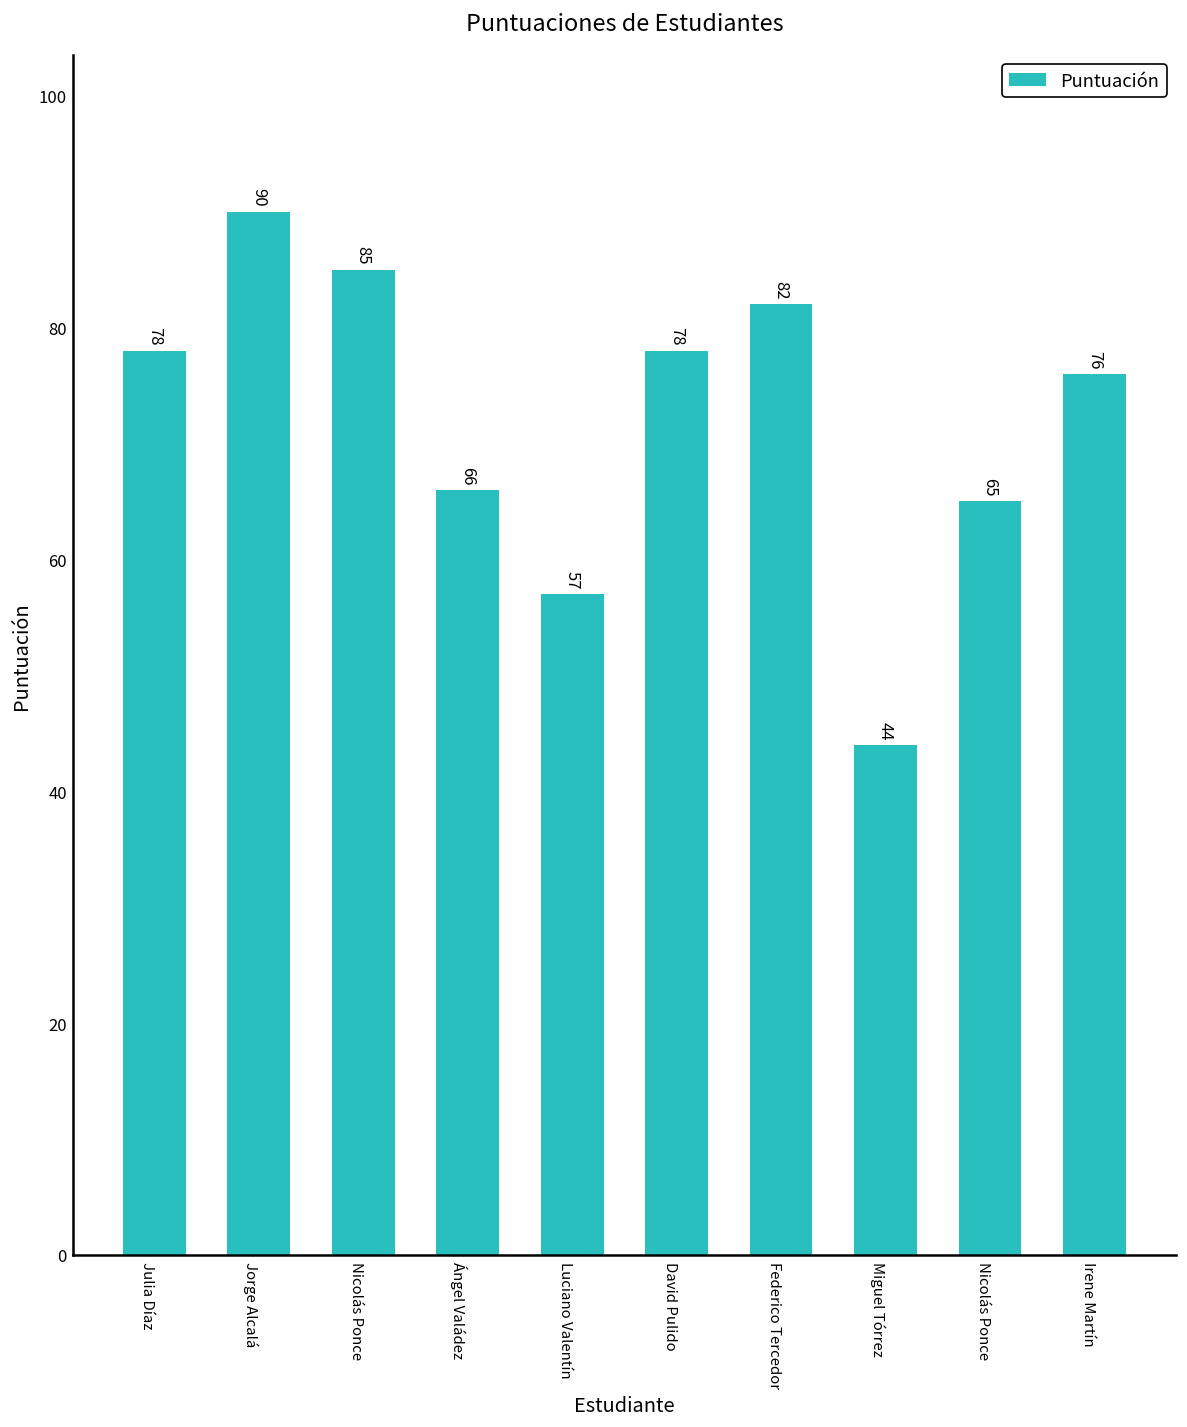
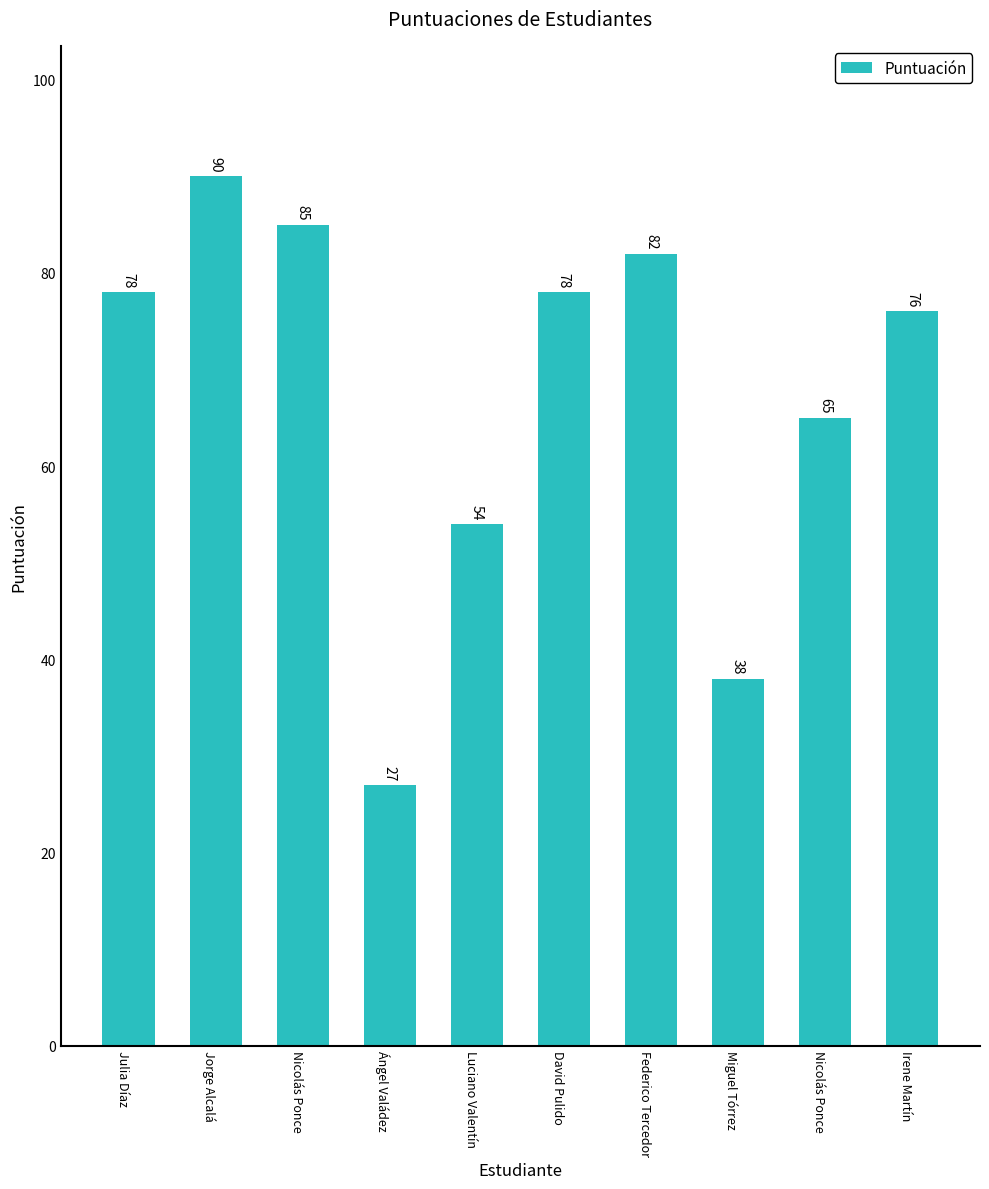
Ángel Valádez: 66 -> 27
Luciano Valentín: 57 -> 54
Miguel Tórrez: 44 -> 38
